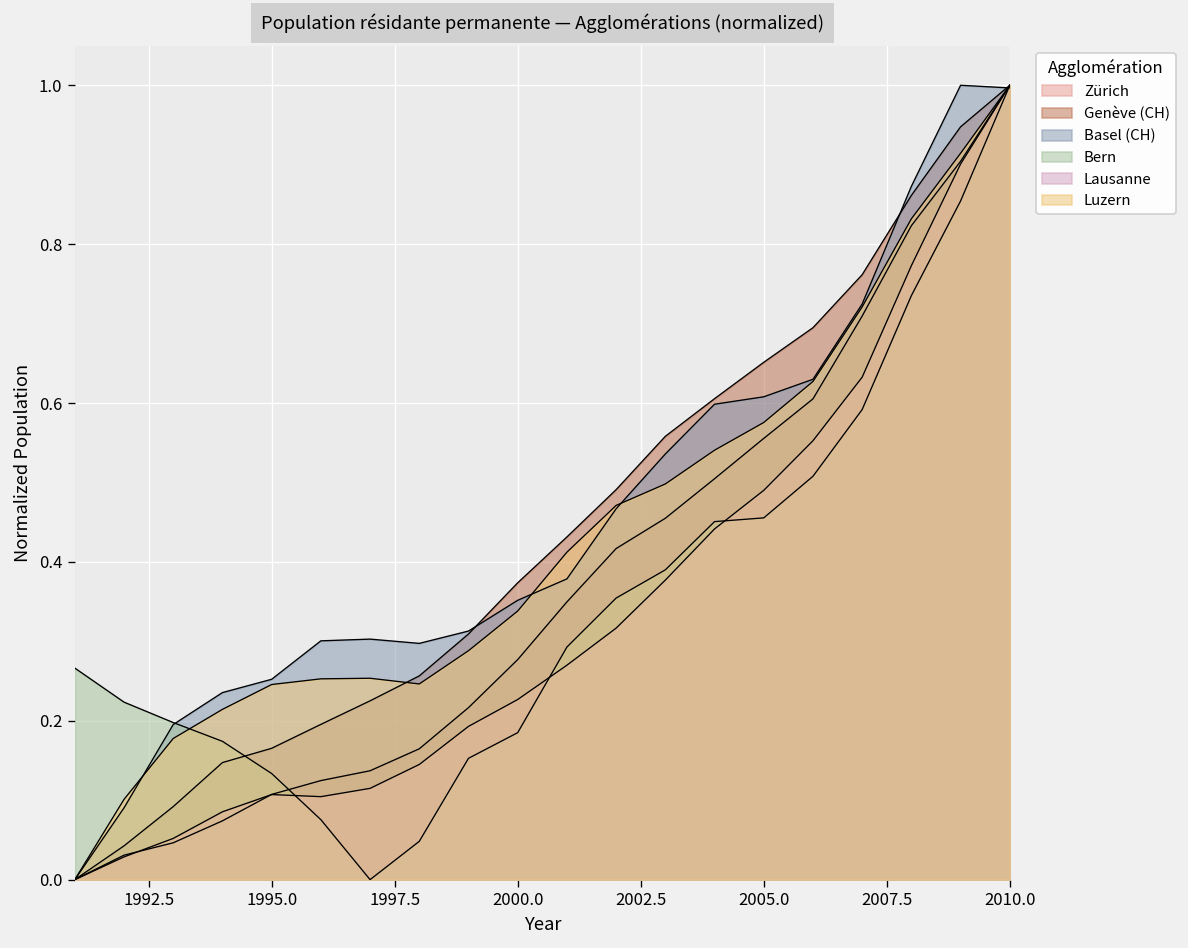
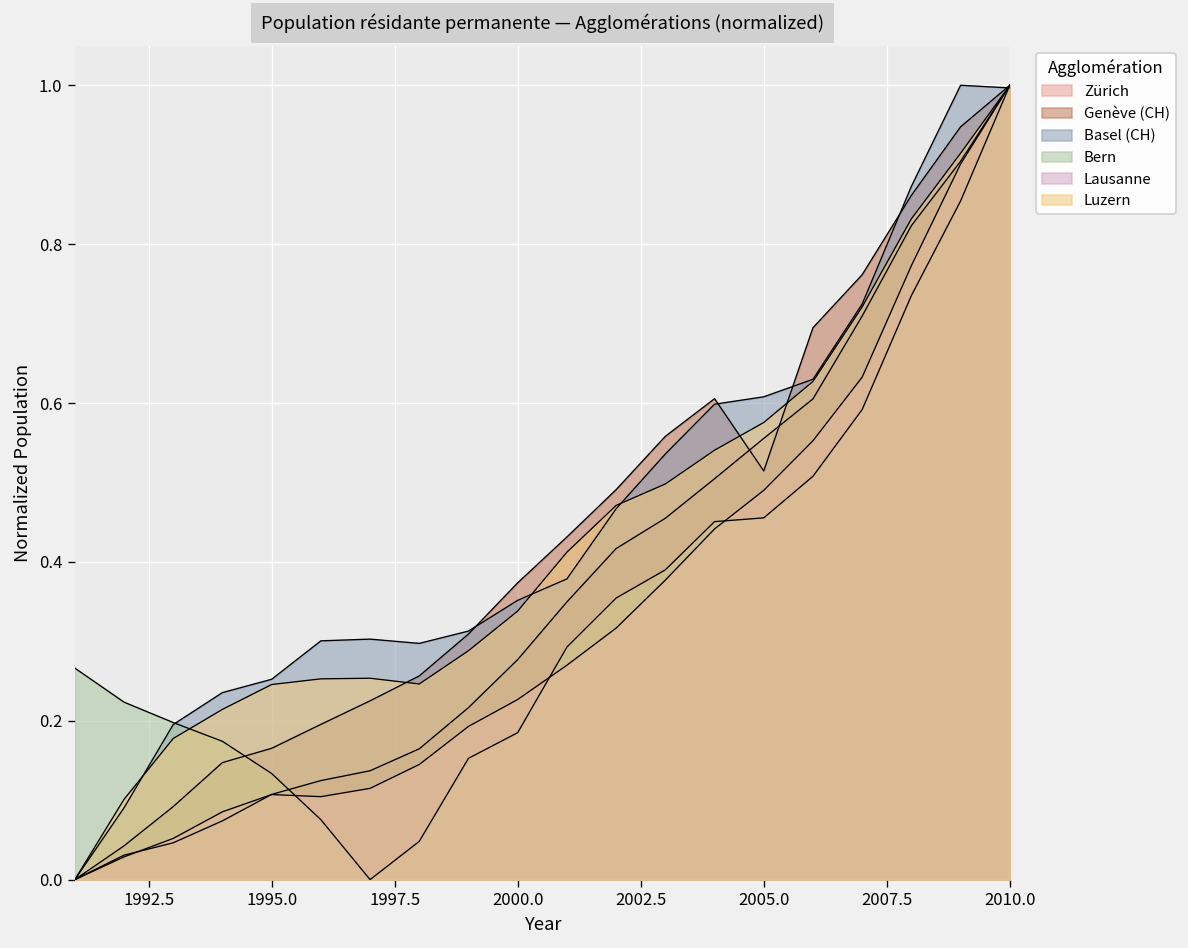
Genève (CH), 2005.0: 0.65 -> 0.51
